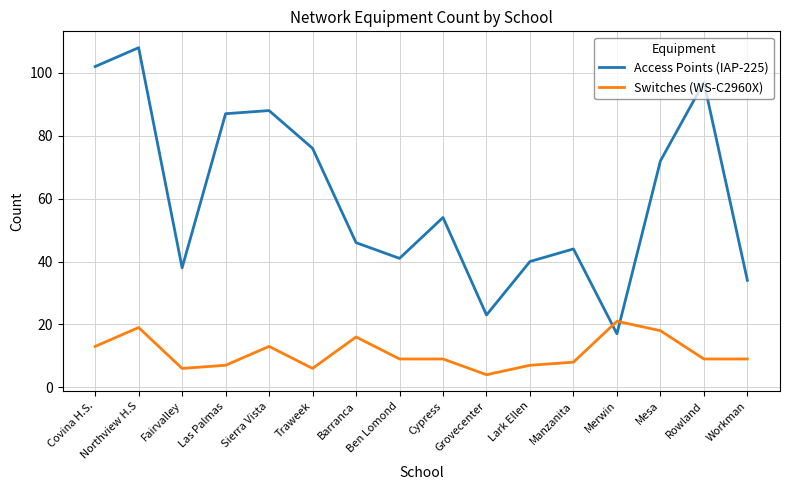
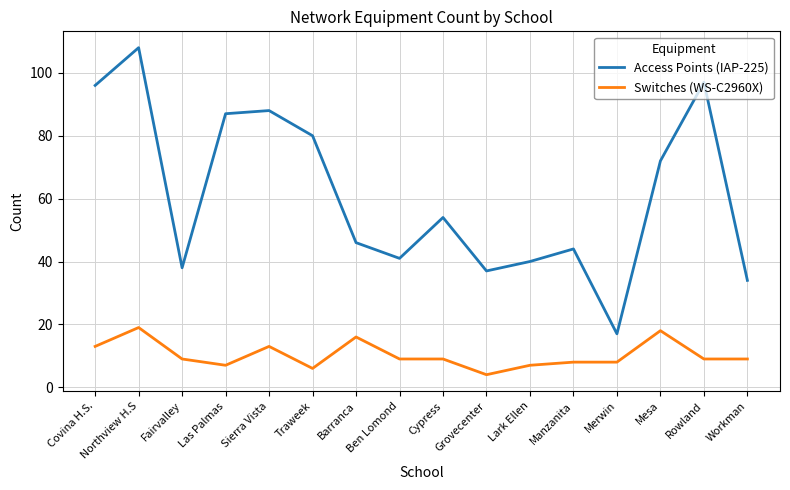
Access Points (IAP-225), Covina H.S.: 102 -> 96
Switches (WS-C2960X), Fairvalley: 6 -> 9
Access Points (IAP-225), Traweek: 76 -> 80
Access Points (IAP-225), Grovecenter: 23 -> 37
Switches (WS-C2960X), Merwin: 21 -> 8
